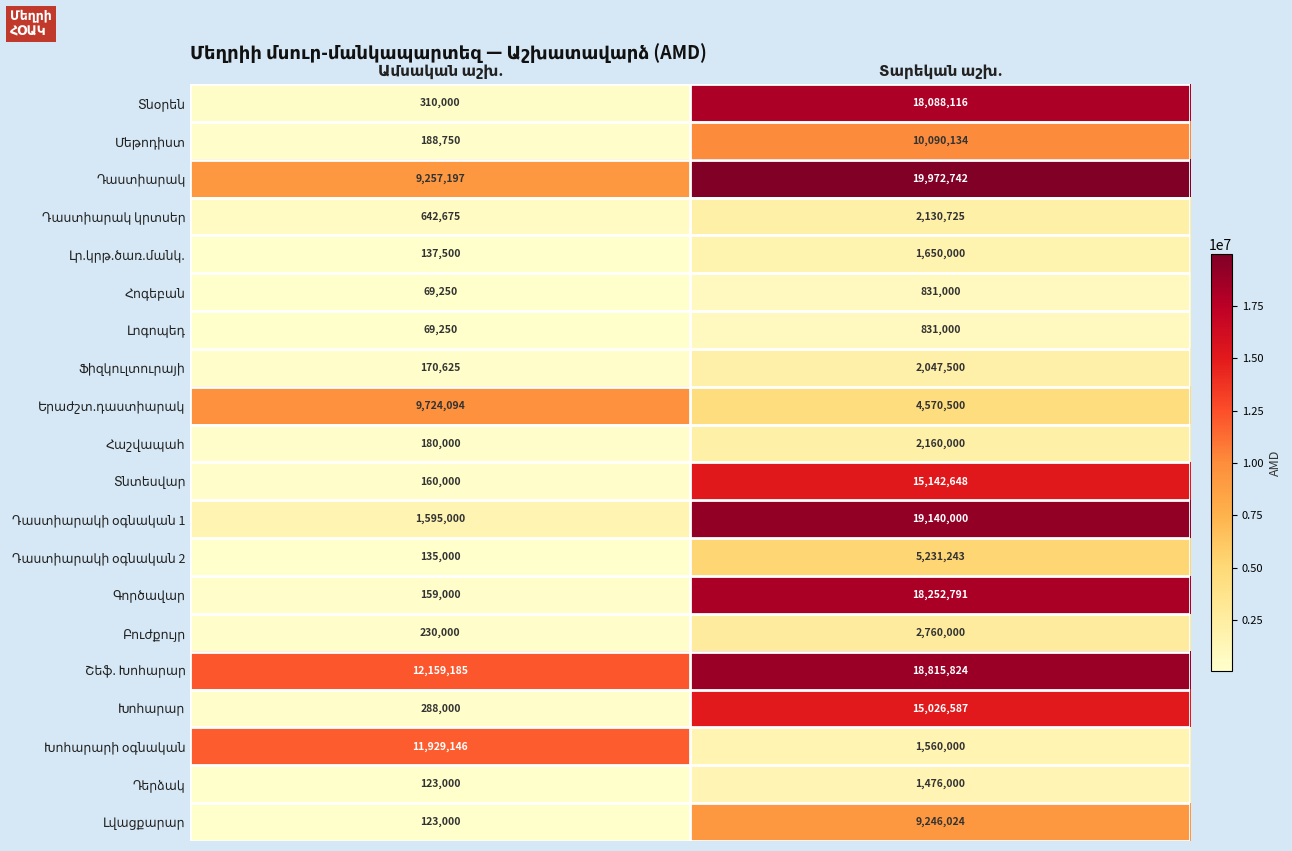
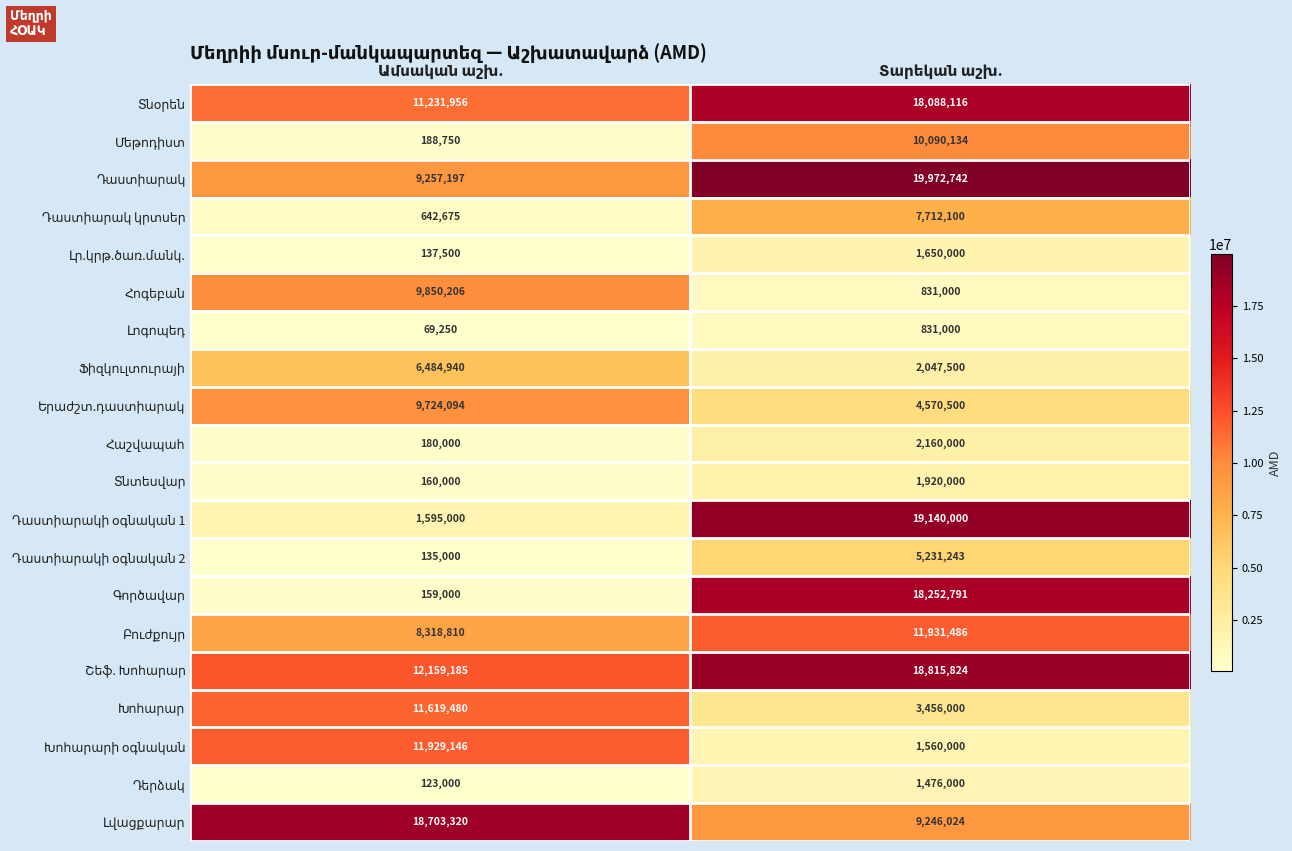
Տնօրեն, Ամսական աշխ.: 310,000 -> 11,231,956
Դաստիարակ կրտսեր, Տարեկան աշխ.: 2,130,725 -> 7,712,100
Հոգեբան, Ամսական աշխ.: 69,250 -> 9,850,206
Ֆիզկուլտուրայի, Ամսական աշխ.: 170,625 -> 6,484,940
Տնտեսվար, Տարեկան աշխ.: 15,142,648 -> 1,920,000
Բուժքույր, Ամսական աշխ.: 230,000 -> 8,318,810
Բուժքույր, Տարեկան աշխ.: 2,760,000 -> 11,931,486
Խոհարար, Ամսական աշխ.: 288,000 -> 11,619,480
Խոհարար, Տարեկան աշխ.: 15,026,587 -> 3,456,000
Լվացքարար, Ամսական աշխ.: 123,000 -> 18,703,320
